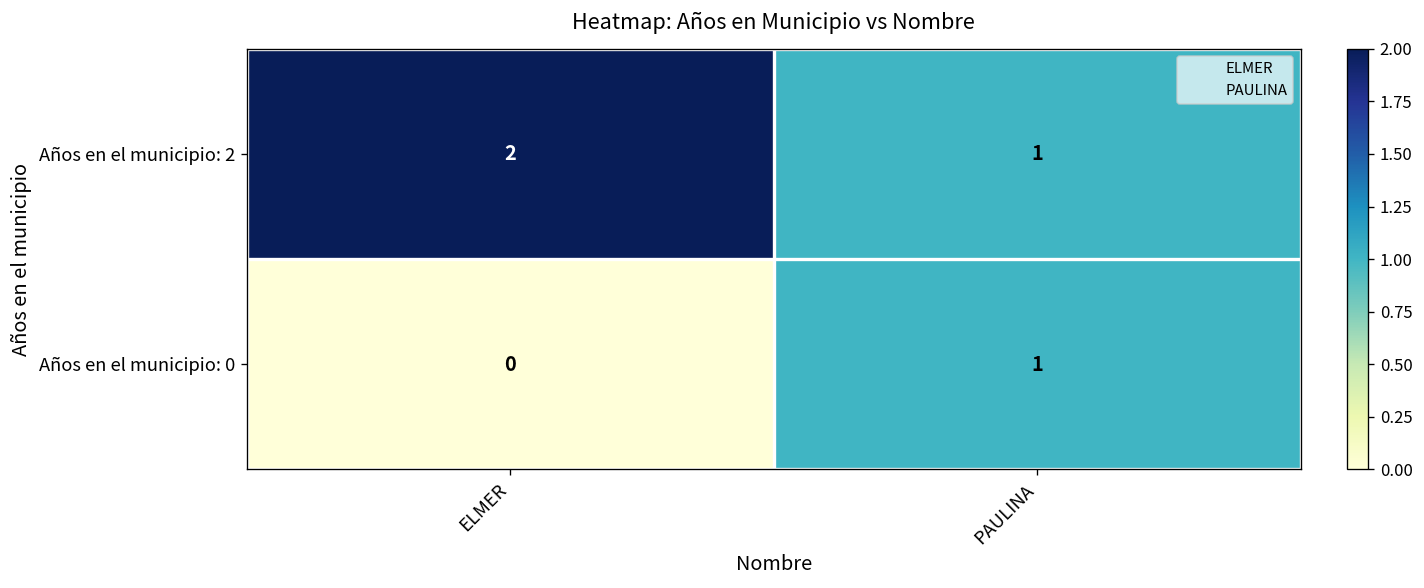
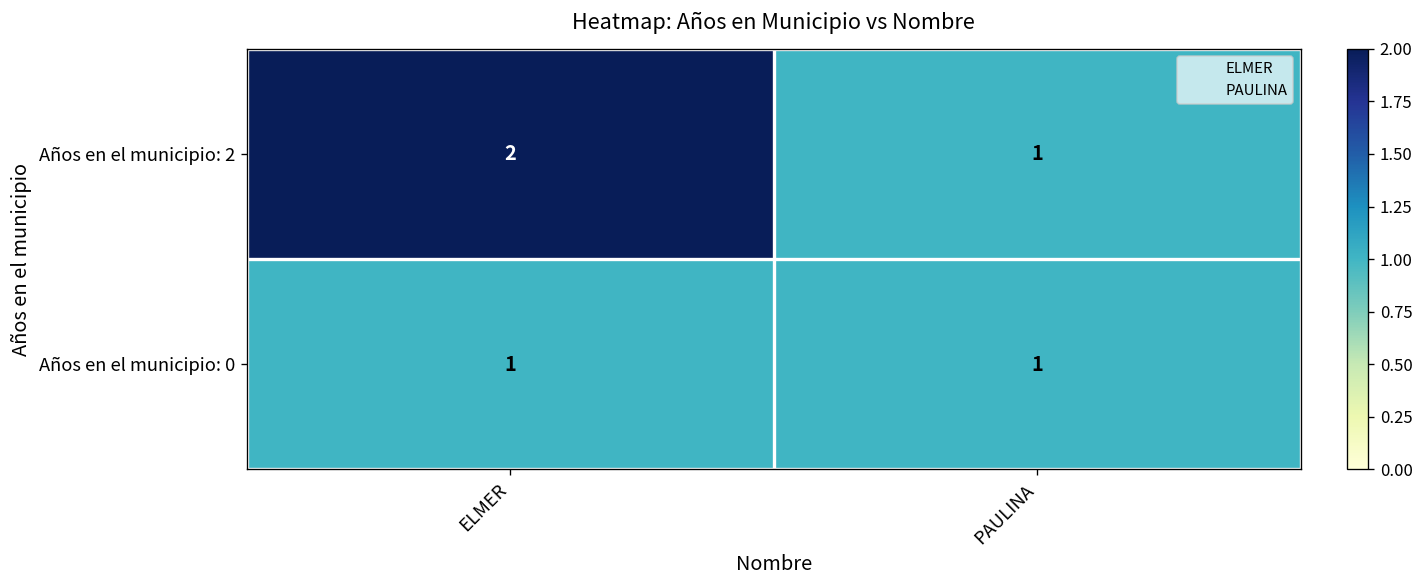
Años en el municipio: 0, ELMER: 0 -> 1
